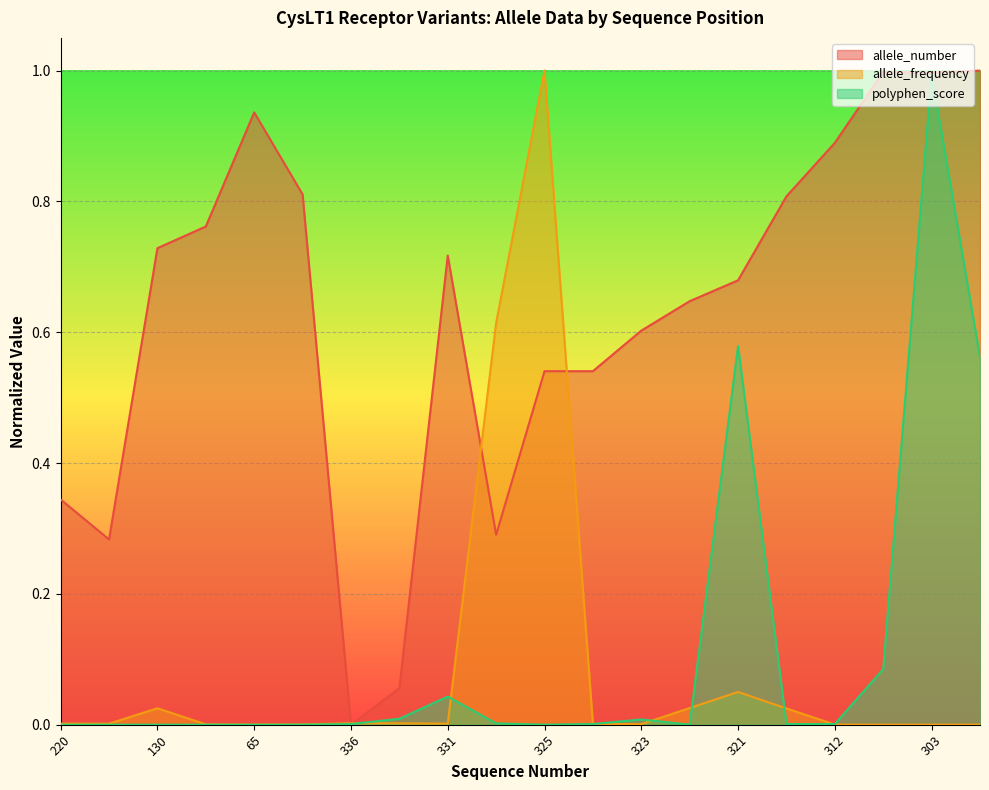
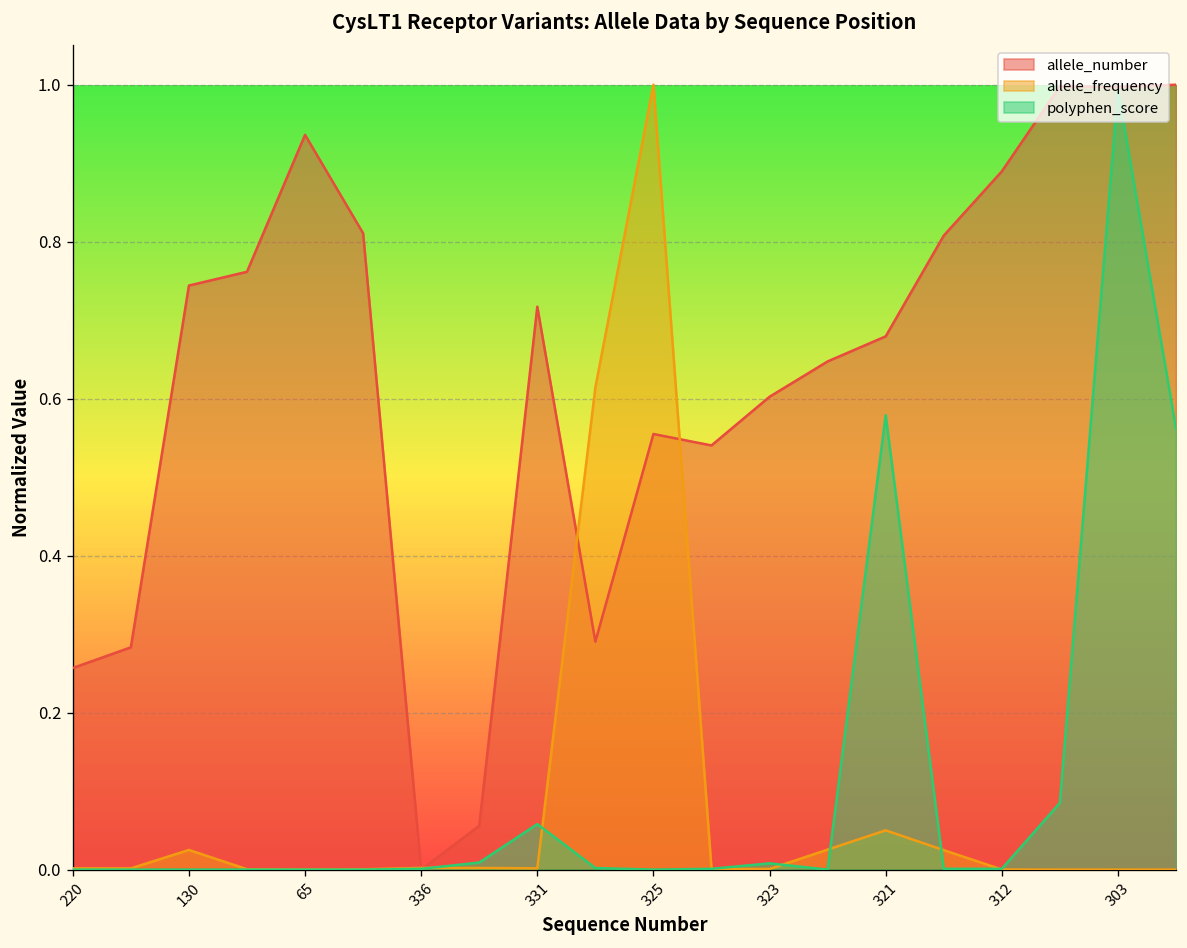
allele_number, 220: 0.34 -> 0.26
allele_number, 130: 0.73 -> 0.74
polyphen_score, 331: 0.04 -> 0.06
allele_number, 325: 0.54 -> 0.55
